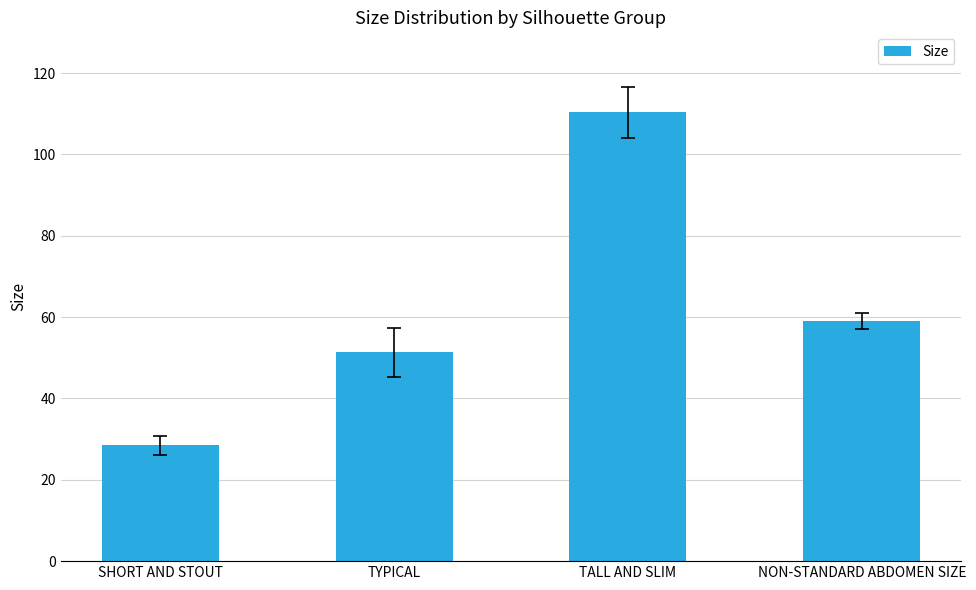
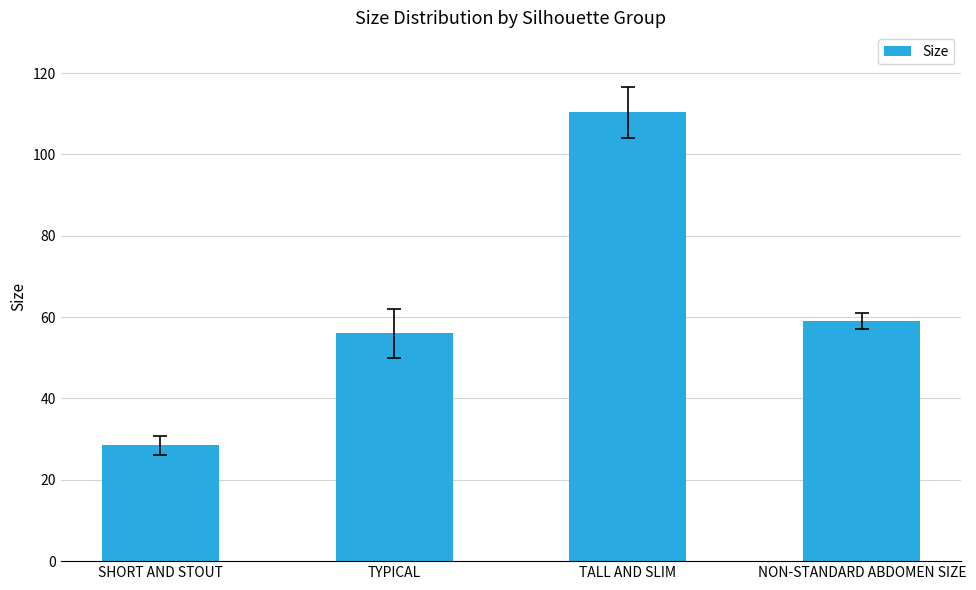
Size, TYPICAL: 51 -> 56
